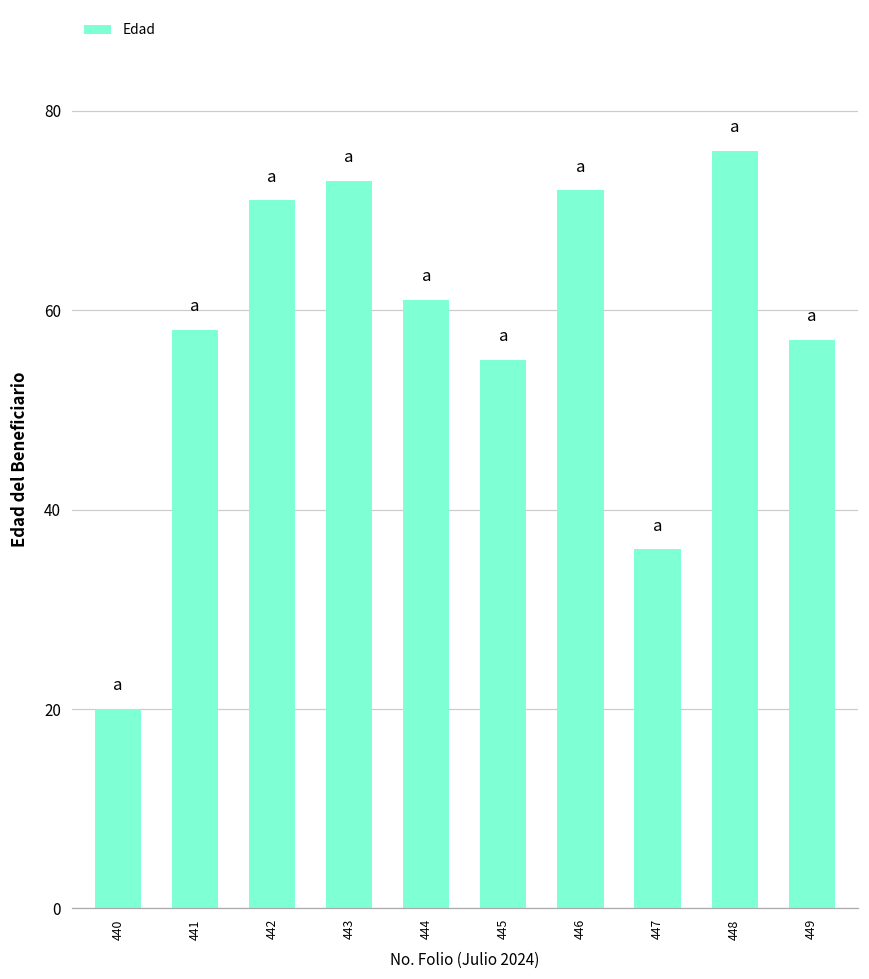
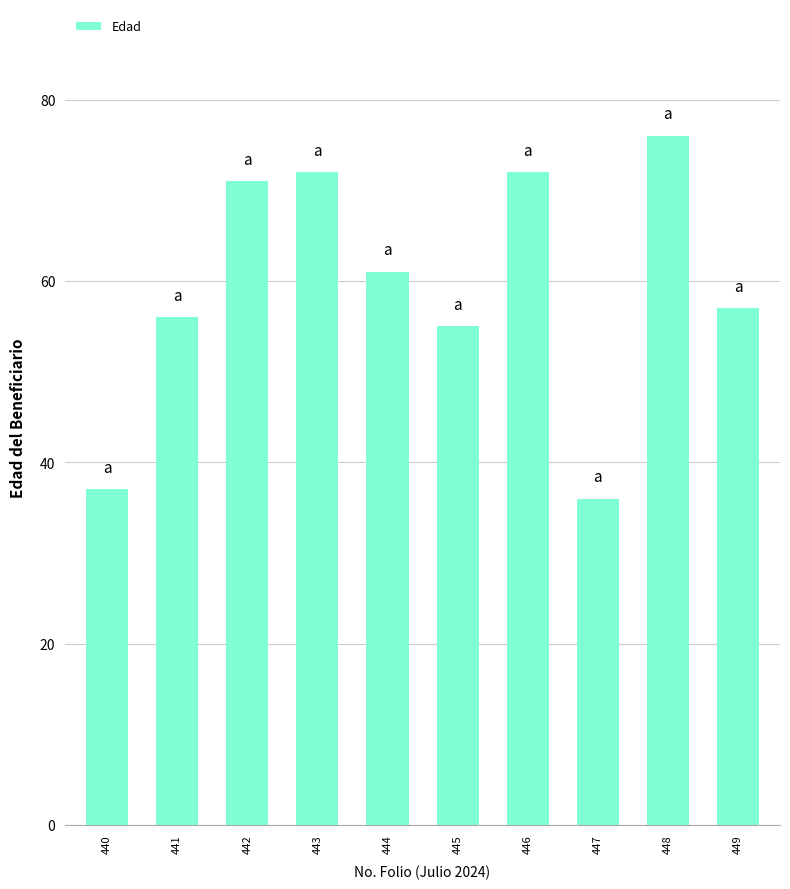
440: 20 -> 37
441: 58 -> 56
443: 73 -> 72
